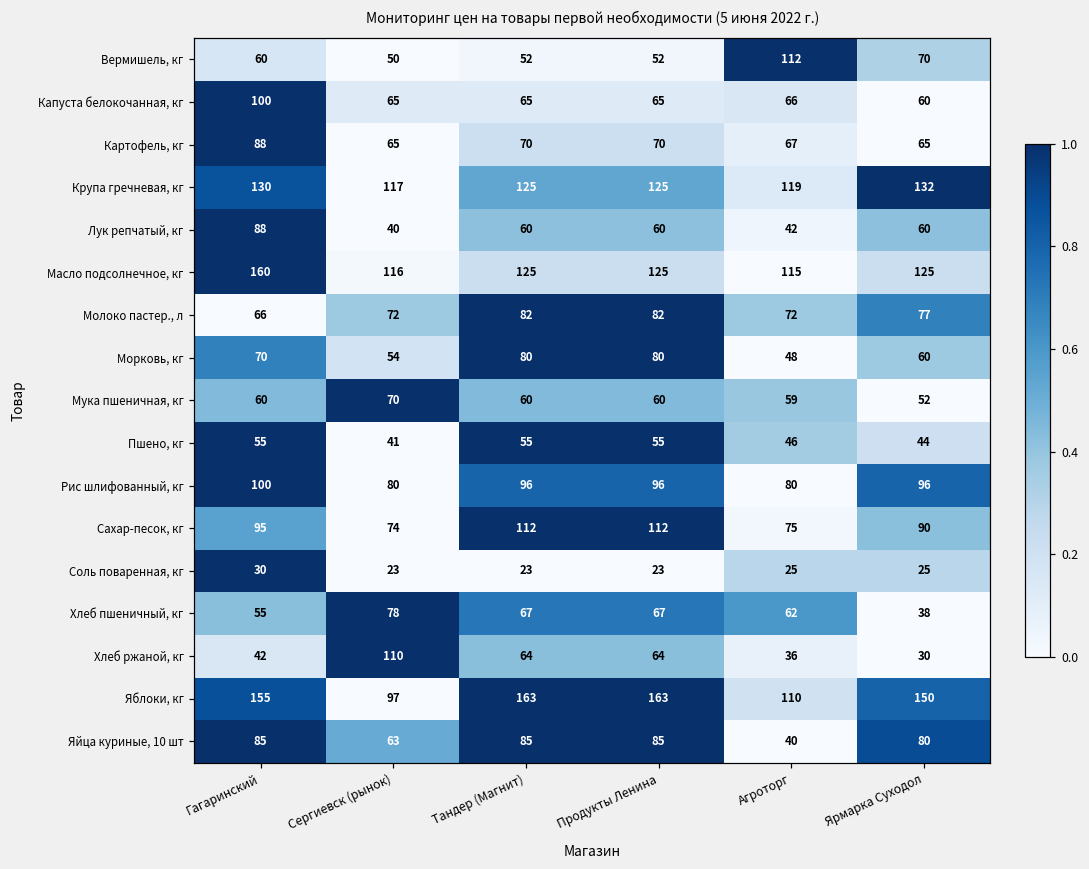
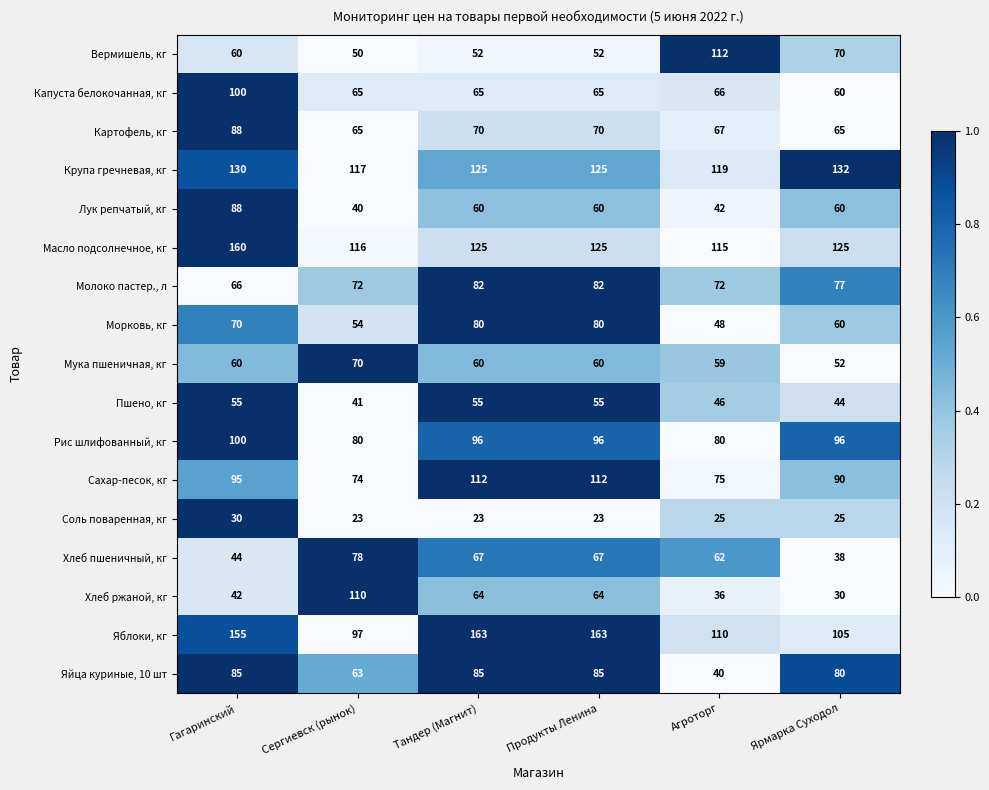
Хлеб пшеничный, кг, Гагаринский: 55 -> 44
Яблоки, кг, Ярмарка Суходол: 150 -> 105
